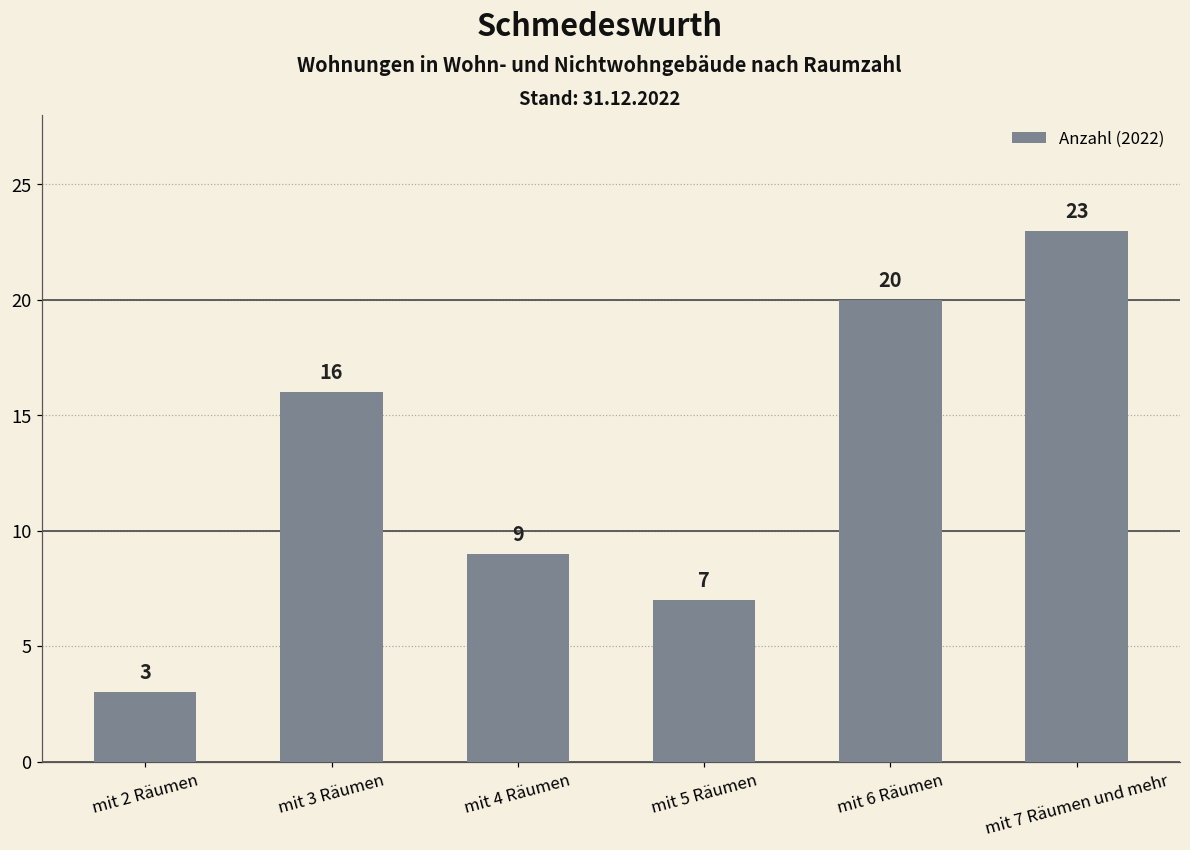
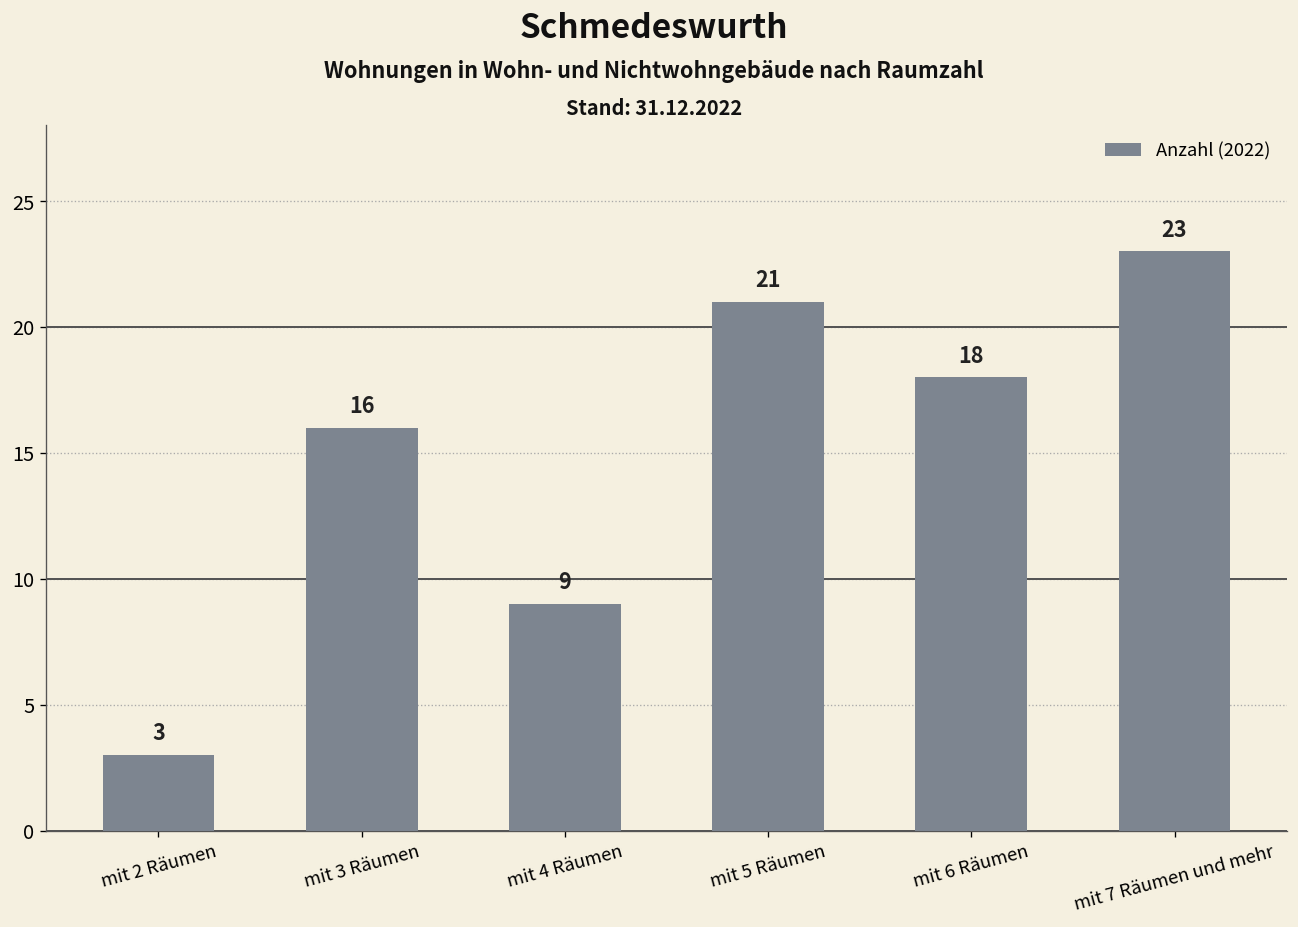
mit 5 Räumen: 7 -> 21
mit 6 Räumen: 20 -> 18
